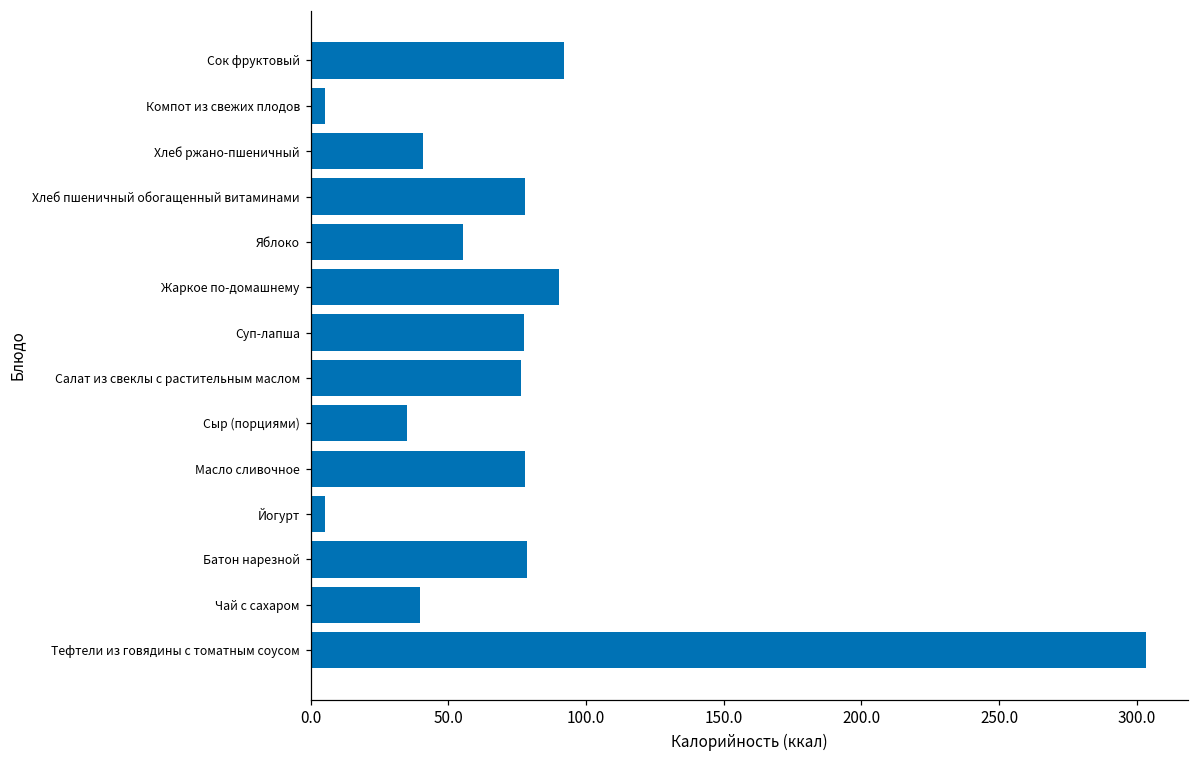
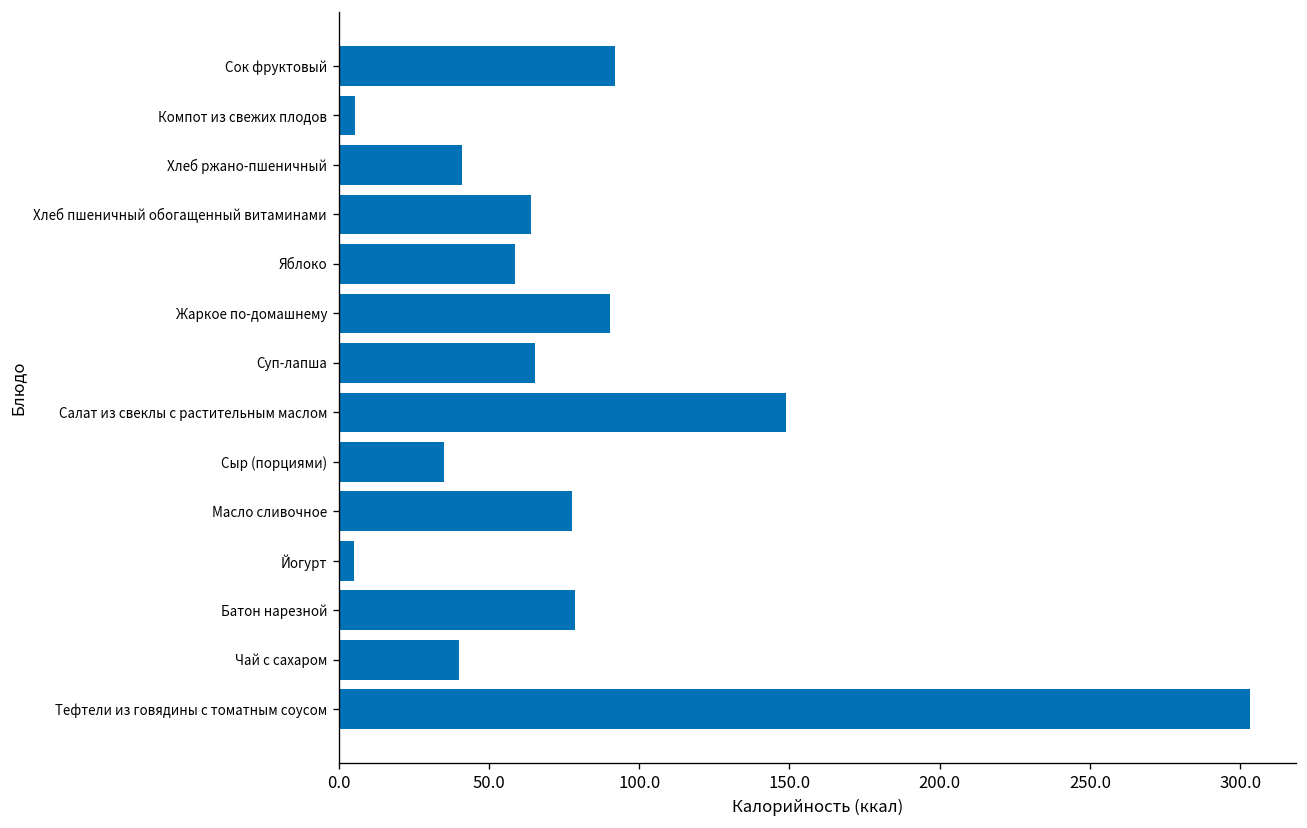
Хлеб пшеничный обогащенный витаминами: 78 -> 64
Яблоко: 56 -> 59
Суп-лапша: 77 -> 65
Салат из свеклы с растительным маслом: 76 -> 149
